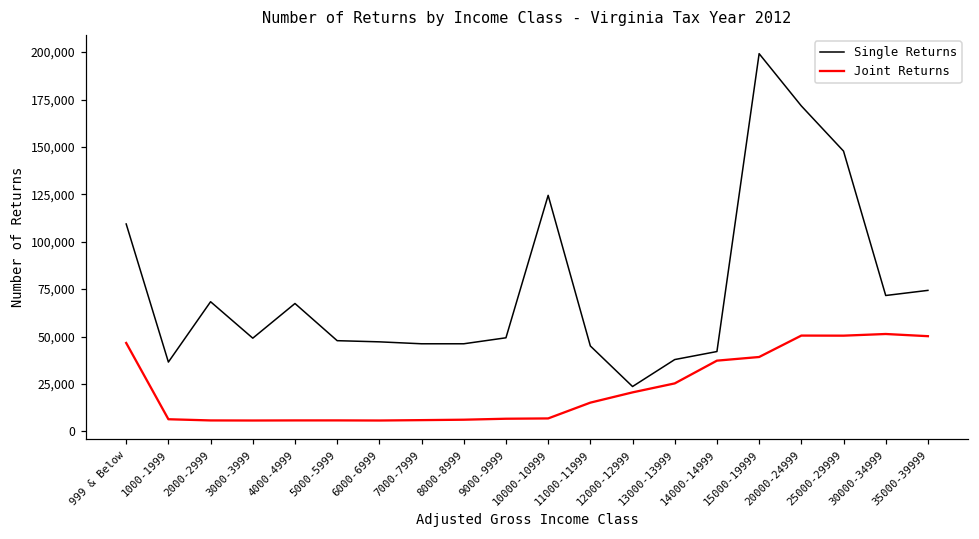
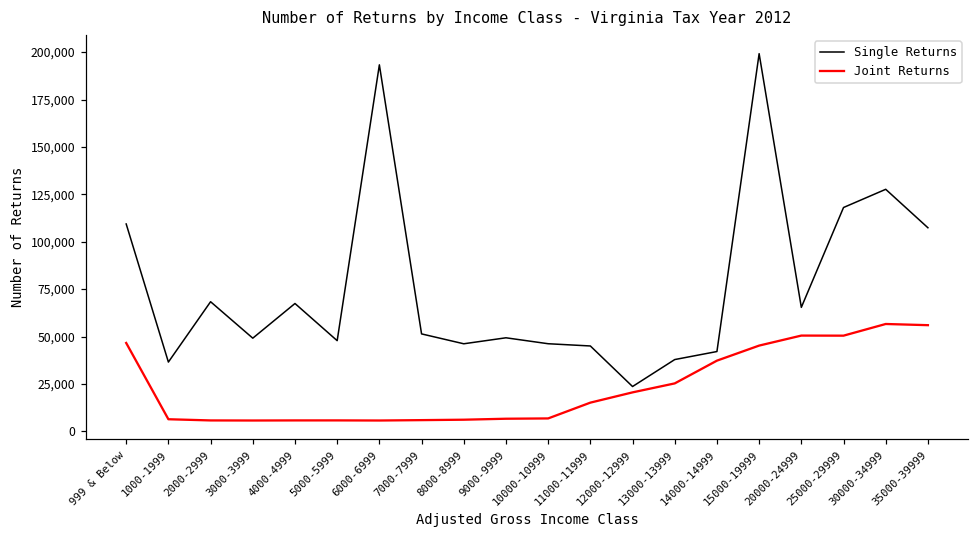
Single Returns, 6000-6999: 47,000 -> 193,000
Single Returns, 7000-7999: 46,000 -> 51,000
Single Returns, 10000-10999: 124,000 -> 46,000
Joint Returns, 15000-19999: 39,000 -> 45,000
Single Returns, 20000-24999: 172,000 -> 65,000
Single Returns, 25000-29999: 148,000 -> 118,000
Single Returns, 30000-34999: 72,000 -> 128,000
Joint Returns, 30000-34999: 51,000 -> 57,000
Single Returns, 35000-39999: 74,000 -> 107,000
Joint Returns, 35000-39999: 50,000 -> 56,000
